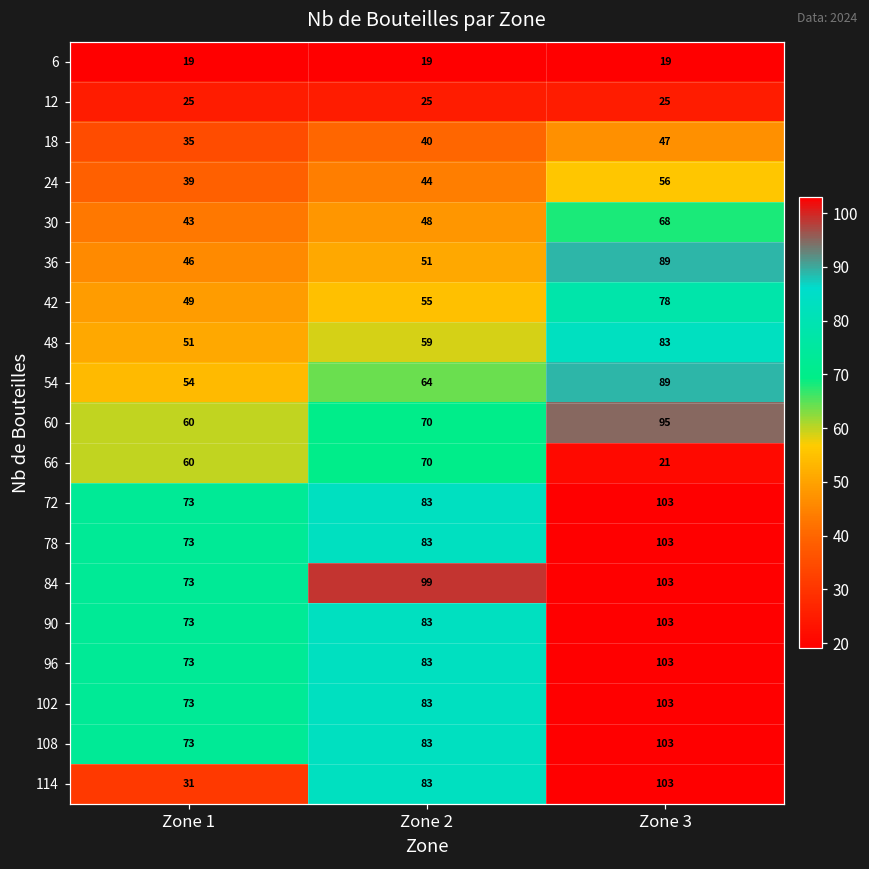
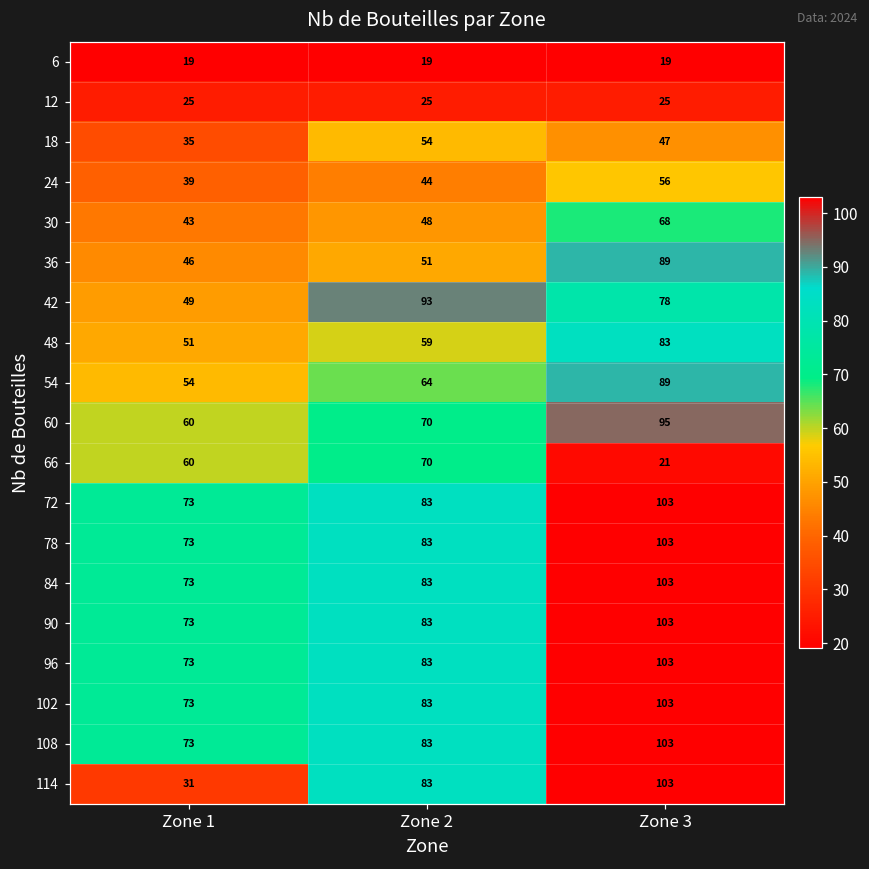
18, Zone 2: 40 -> 54
42, Zone 2: 55 -> 93
84, Zone 2: 99 -> 83
